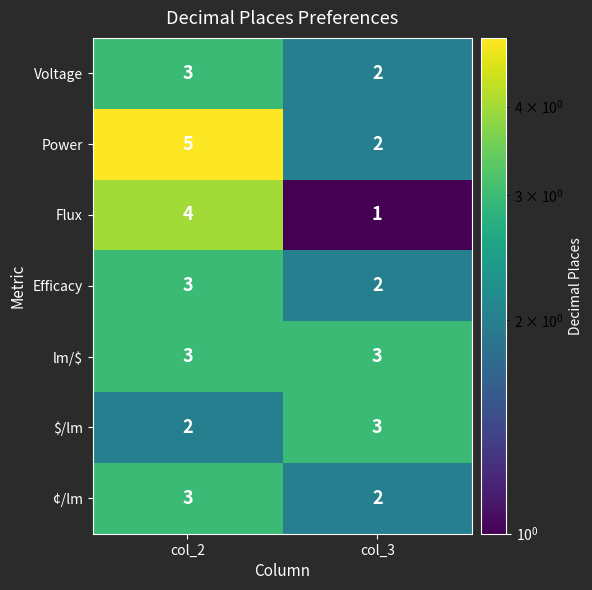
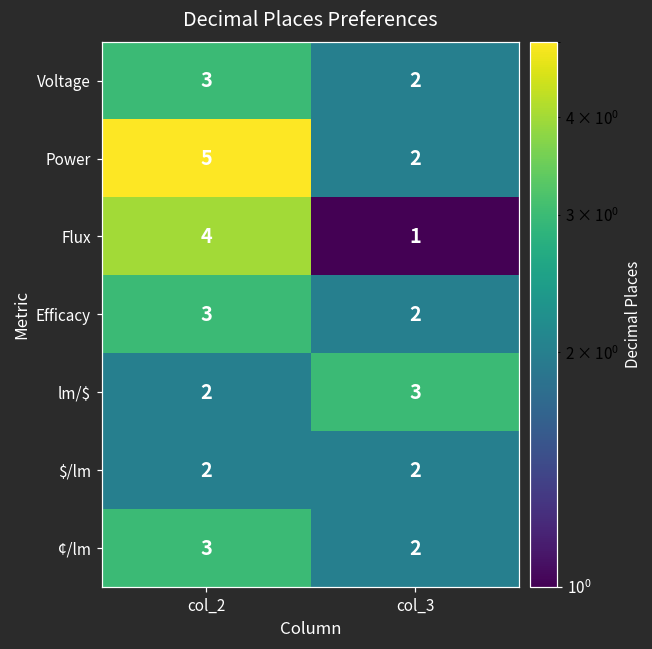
lm/$, col_2: 3 -> 2
$/lm, col_3: 3 -> 2
